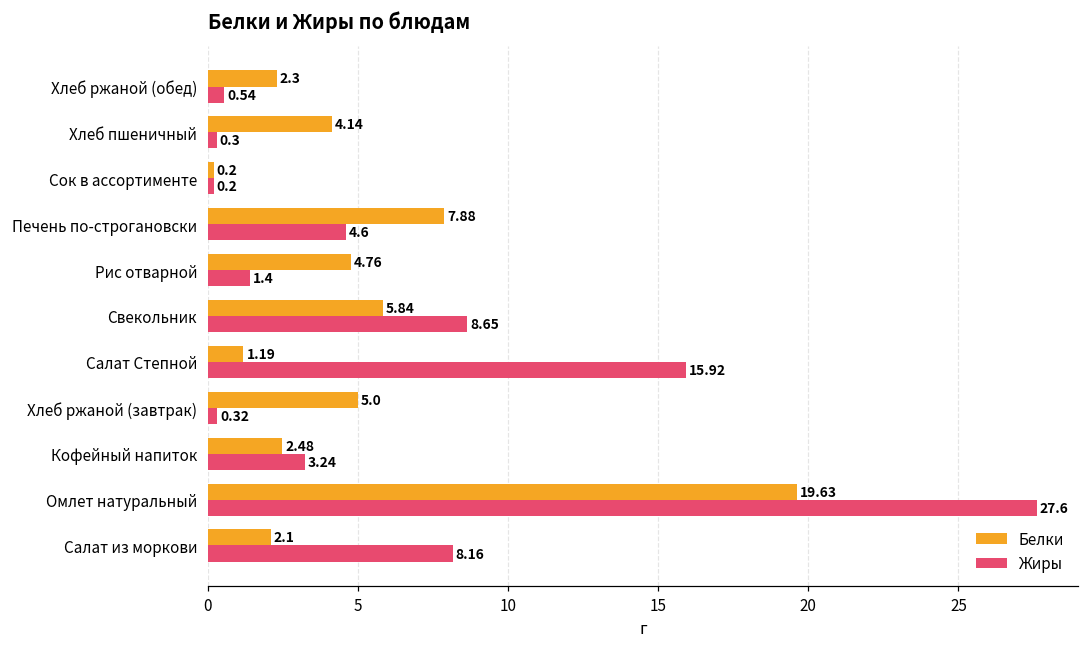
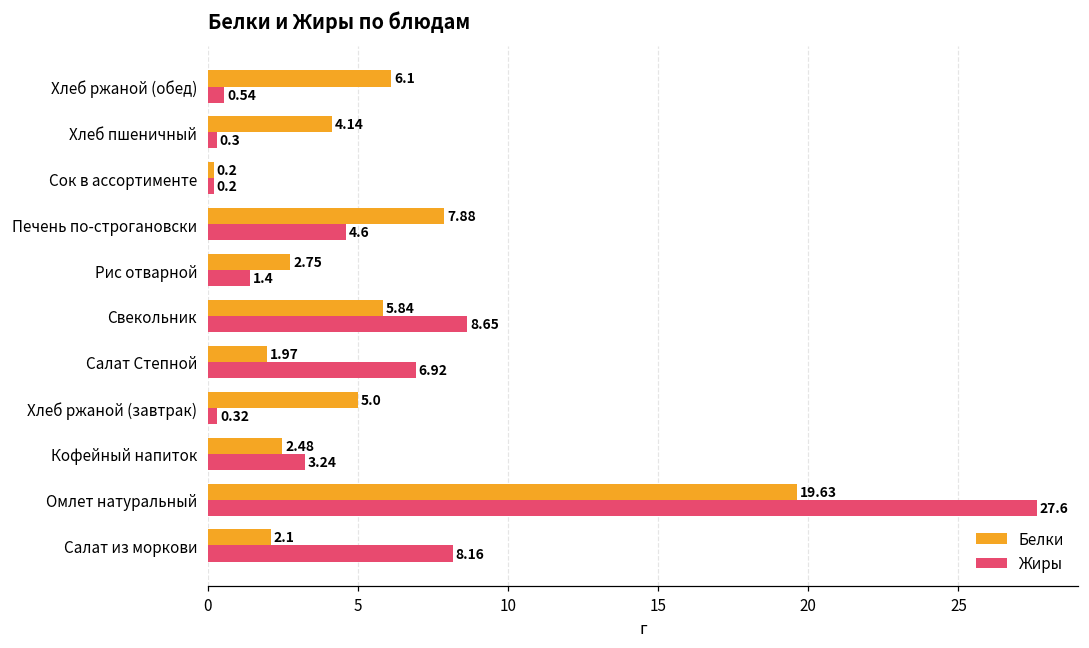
Белки, Хлеб ржаной (обед): 2.3 -> 6.1
Белки, Рис отварной: 4.76 -> 2.75
Белки, Салат Степной: 1.19 -> 1.97
Жиры, Салат Степной: 15.92 -> 6.92
